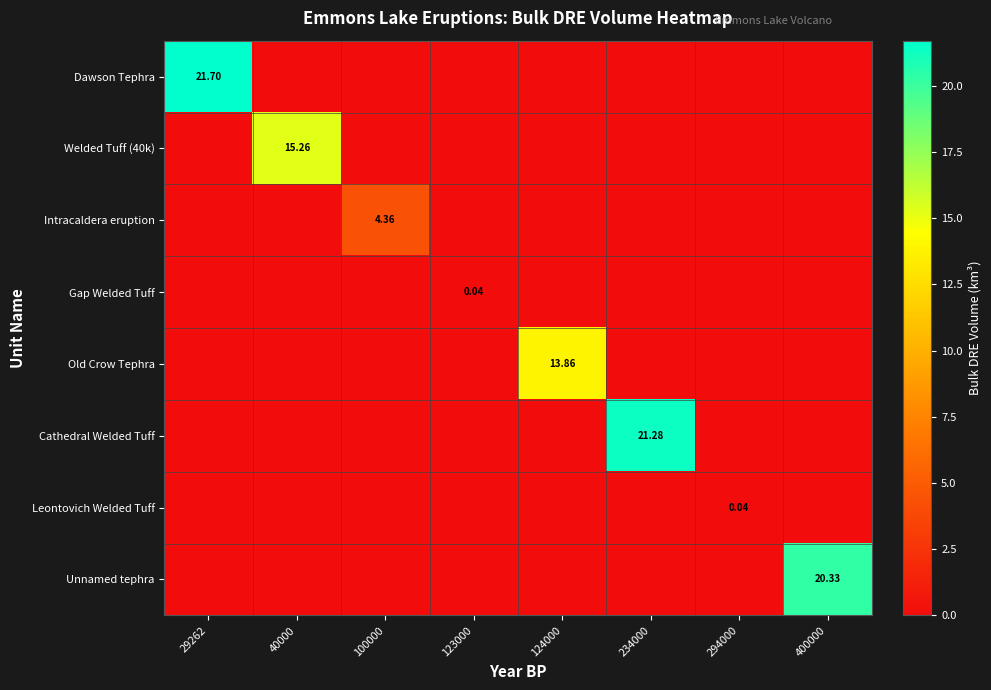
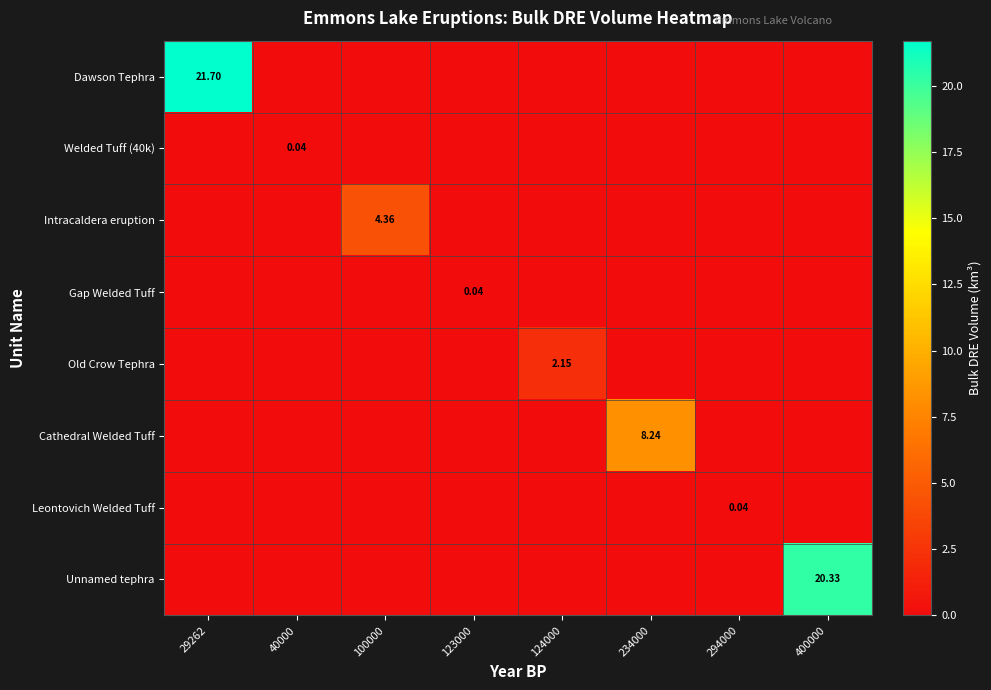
Welded Tuff (40k), 40000: 15.26 -> 0.04
Old Crow Tephra, 124000: 13.86 -> 2.15
Cathedral Welded Tuff, 234000: 21.28 -> 8.24
